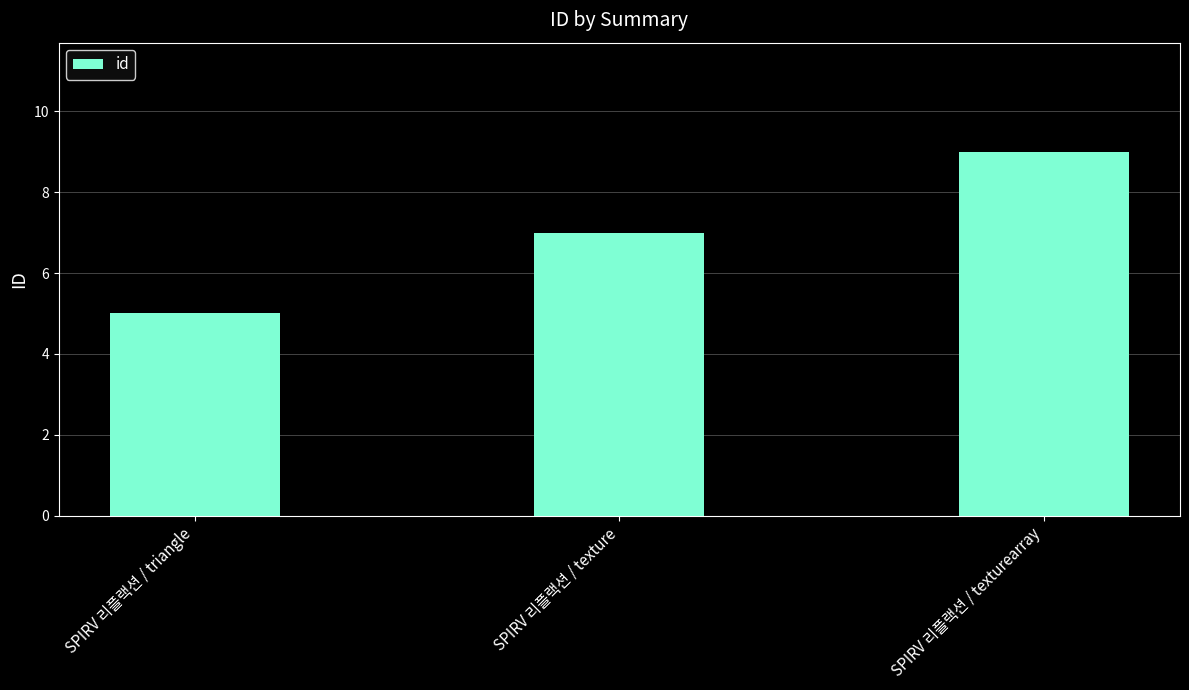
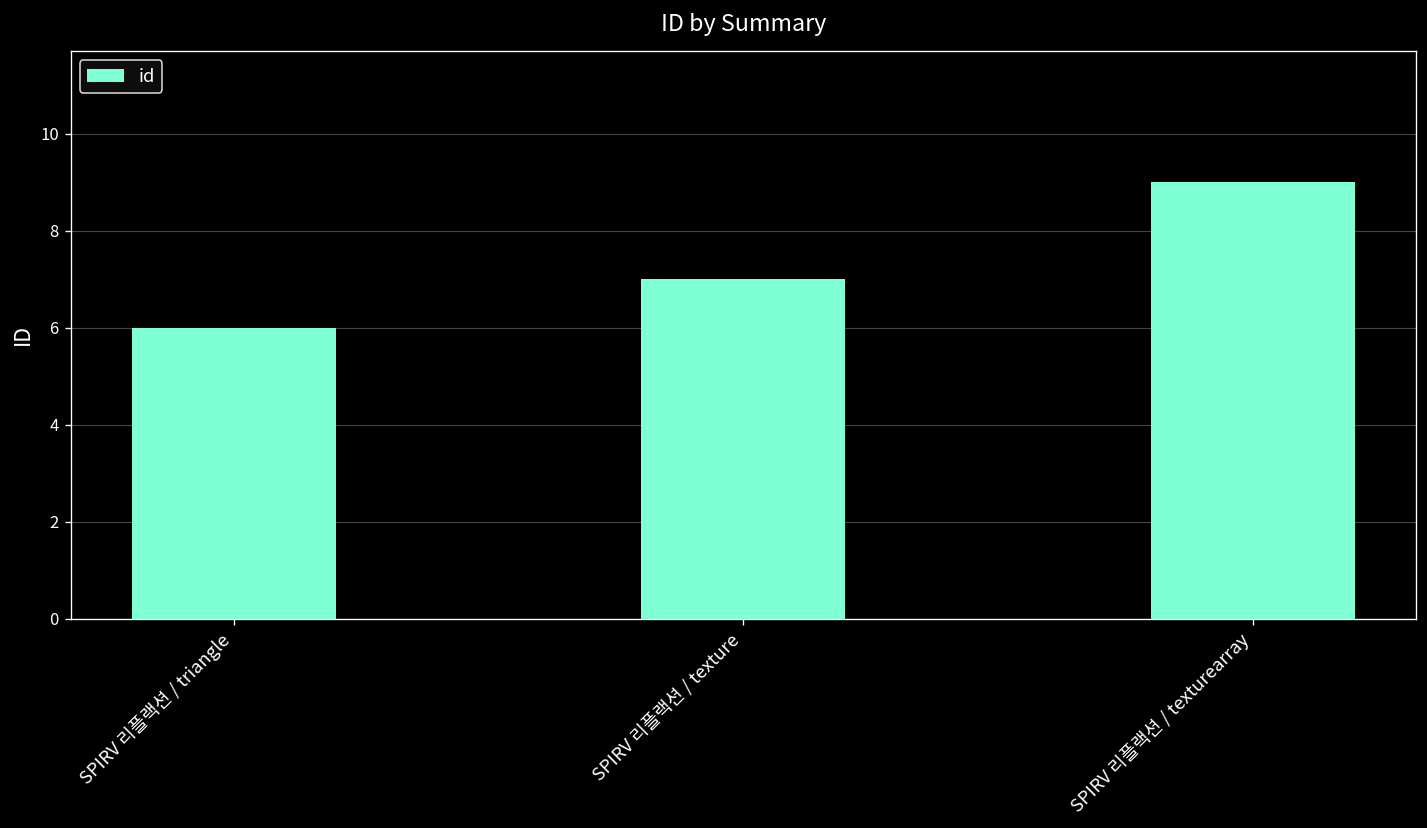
SPIRV 리플랙션 / triangle: 5 -> 6
